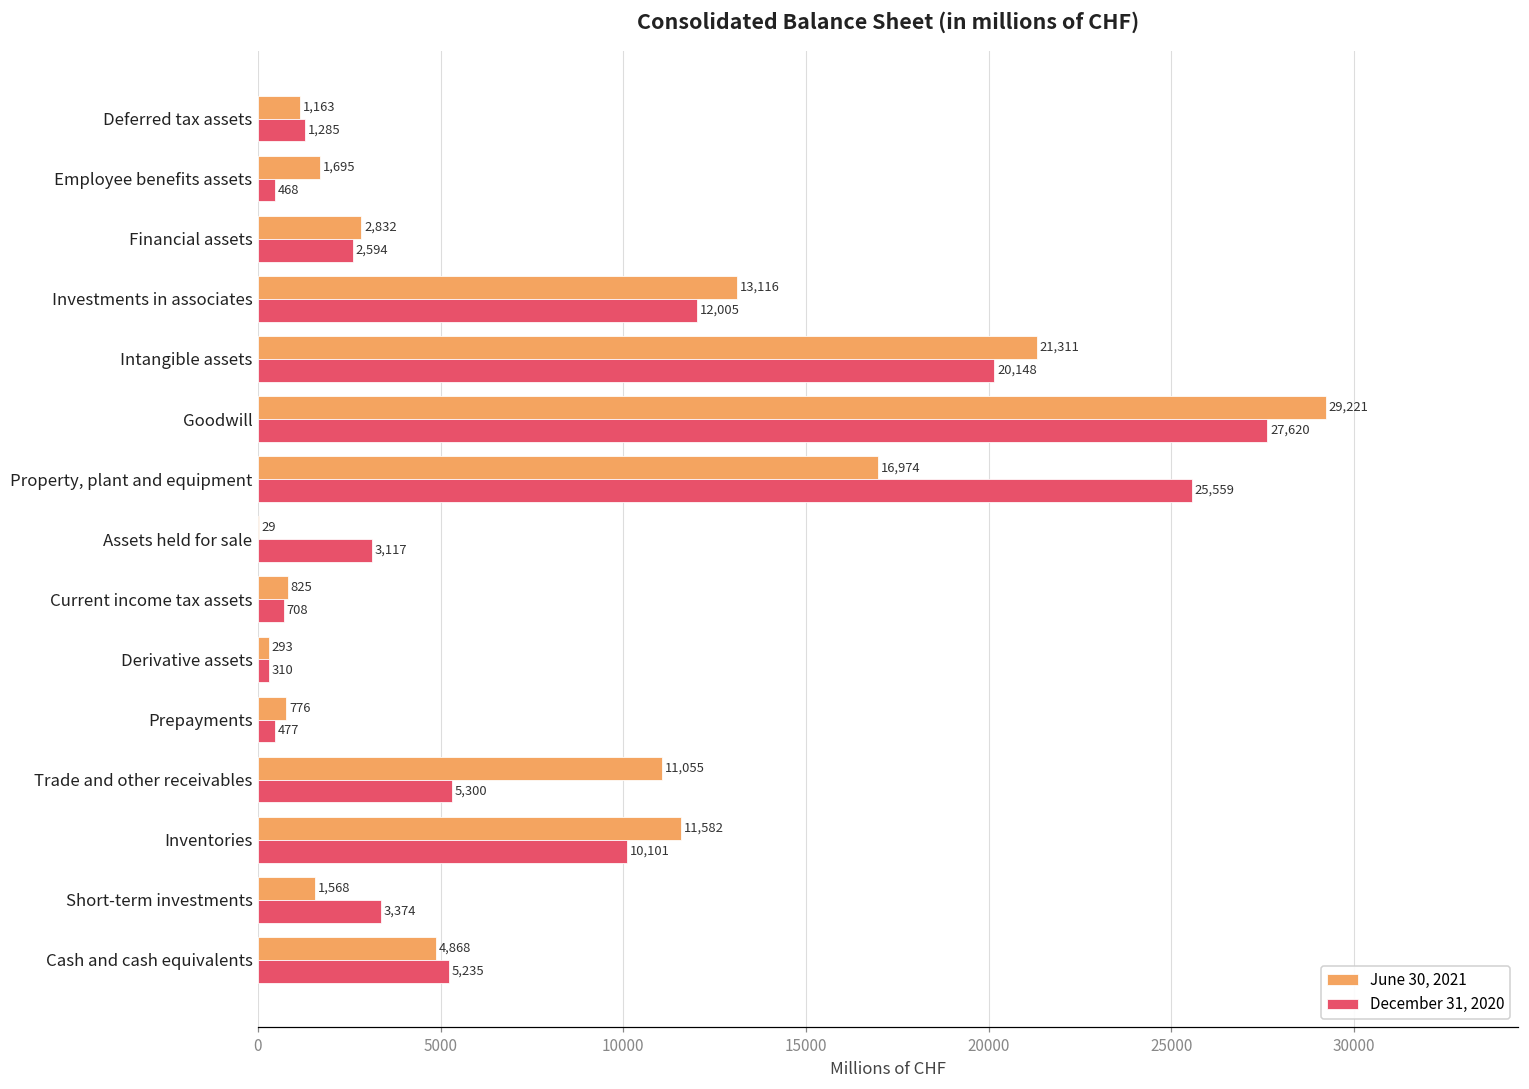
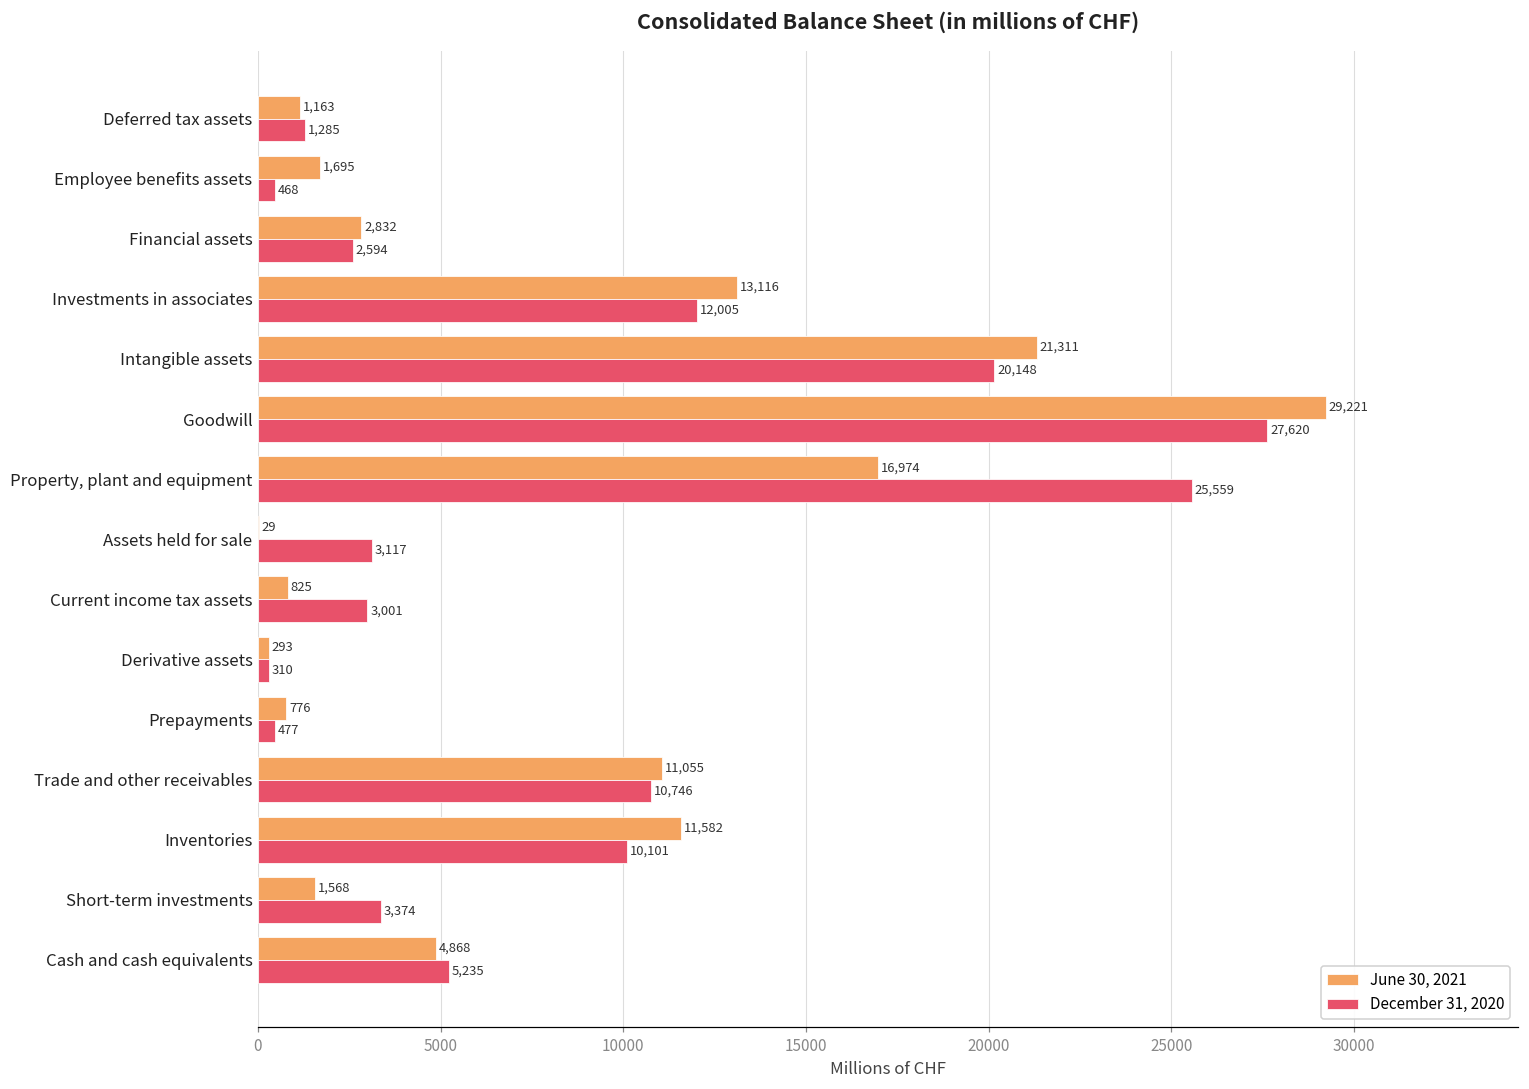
December 31, 2020, Current income tax assets: 708 -> 3,001
December 31, 2020, Trade and other receivables: 5,300 -> 10,746
